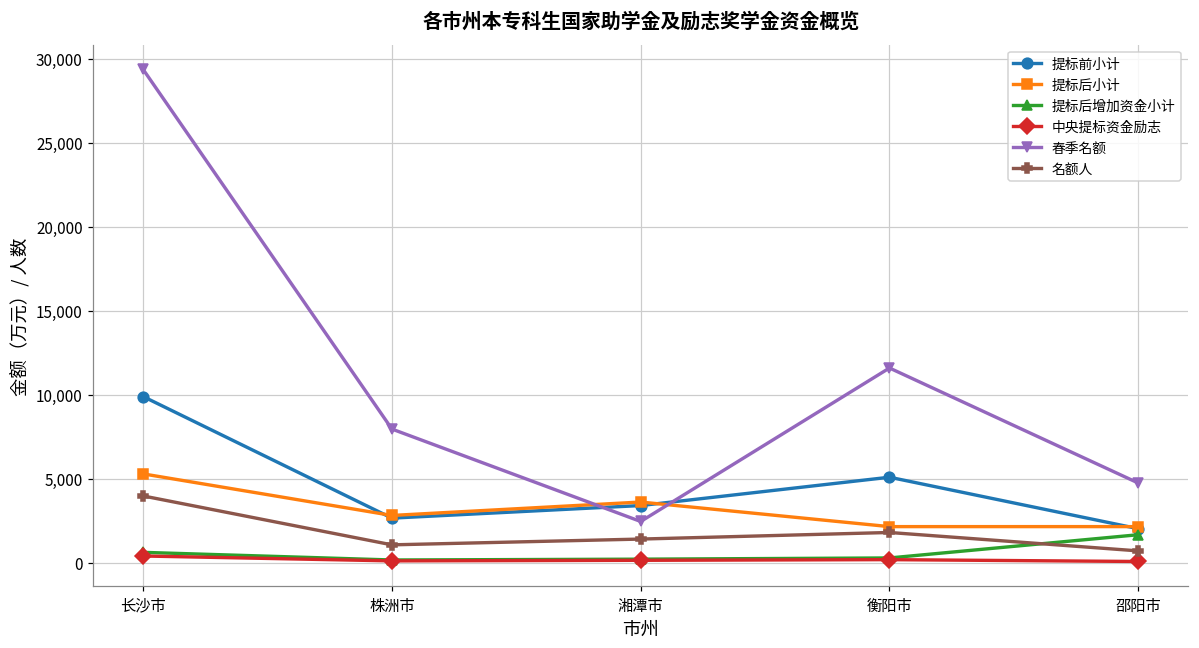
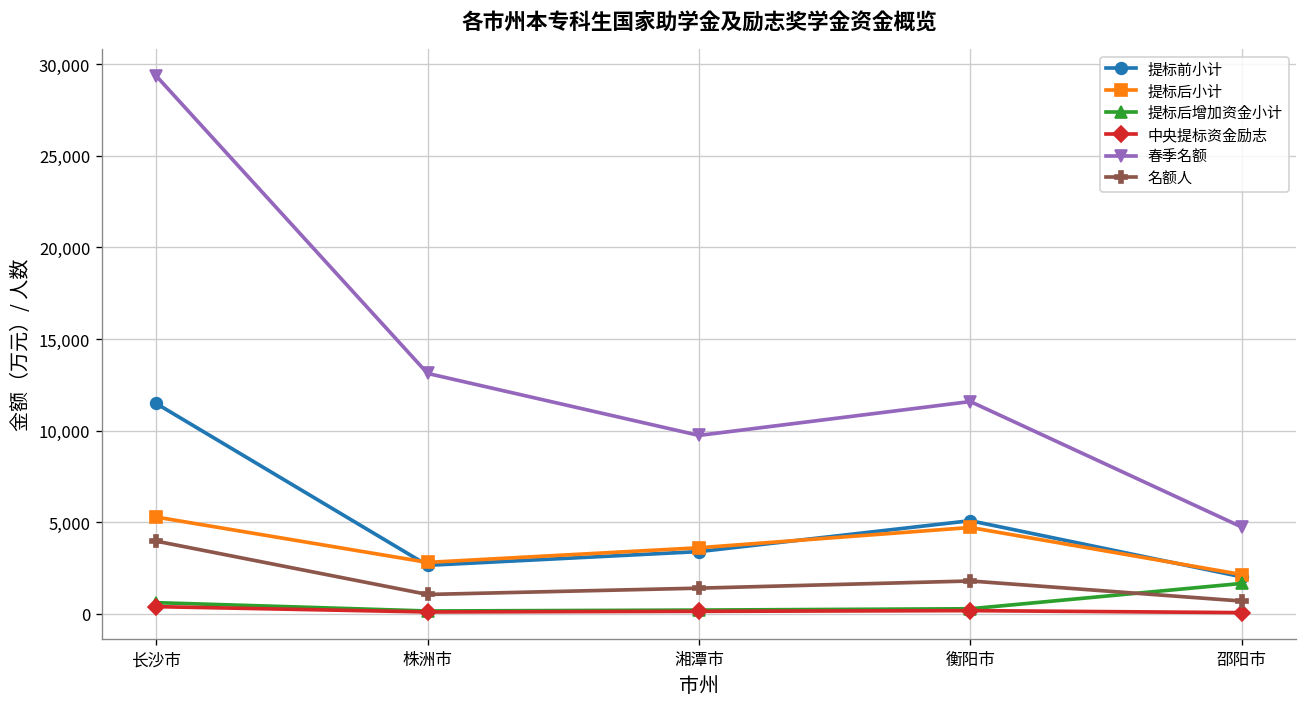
提标前小计, 长沙市: 9,900 -> 11,500
春季名额, 株洲市: 8,000 -> 13,100
春季名额, 湘潭市: 2,500 -> 9,700
提标后小计, 衡阳市: 2,100 -> 4,700
